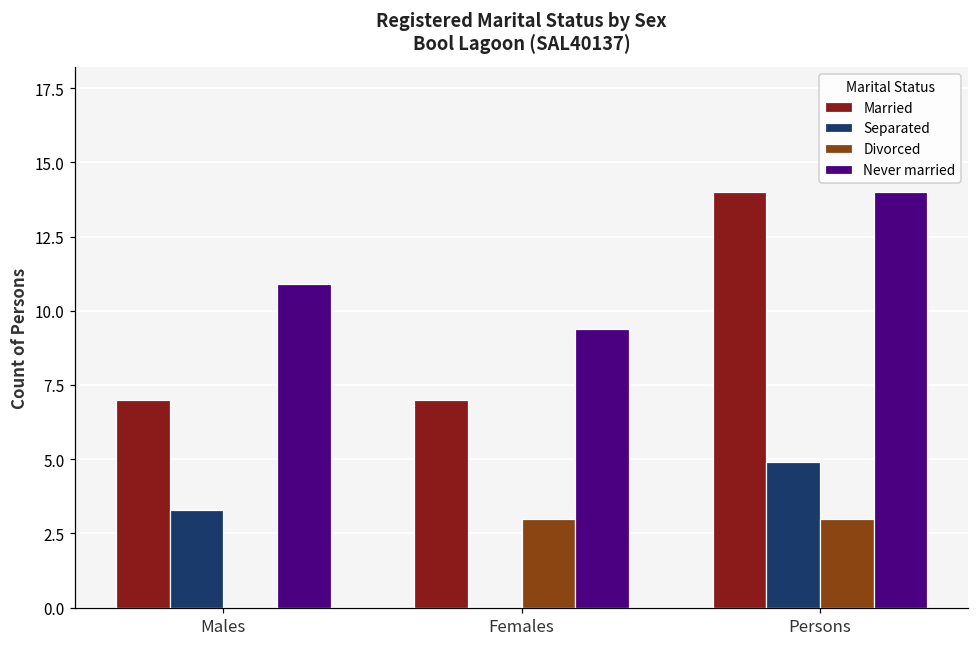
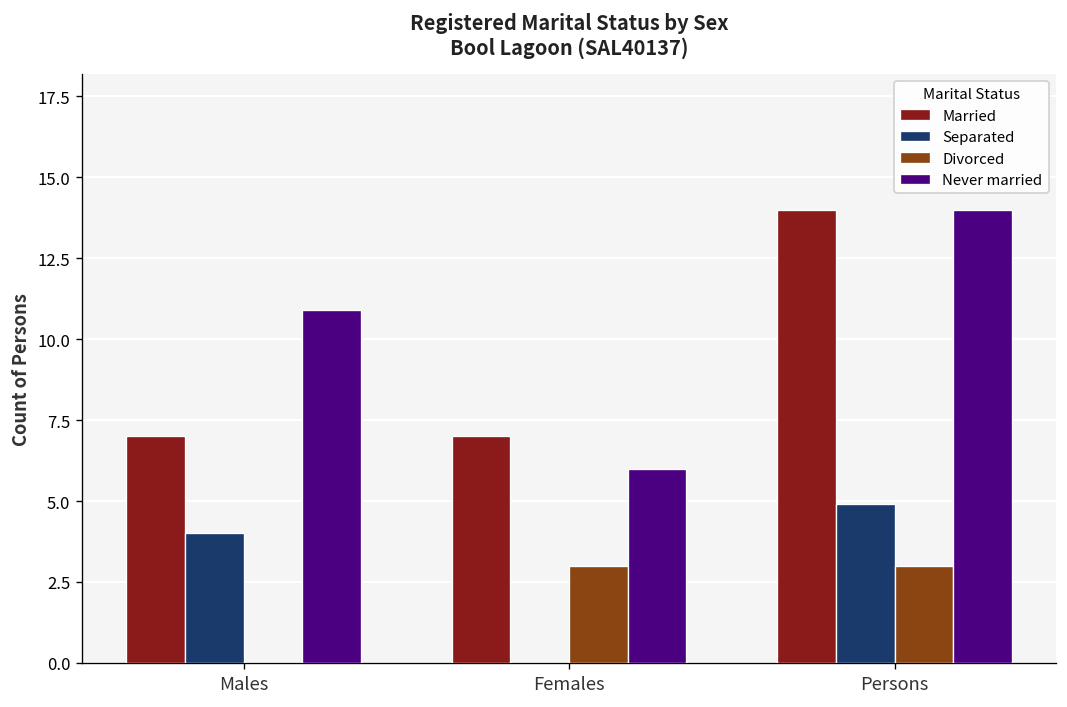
Separated, Males: 3.3 -> 4.0
Never married, Females: 9.4 -> 6.0
